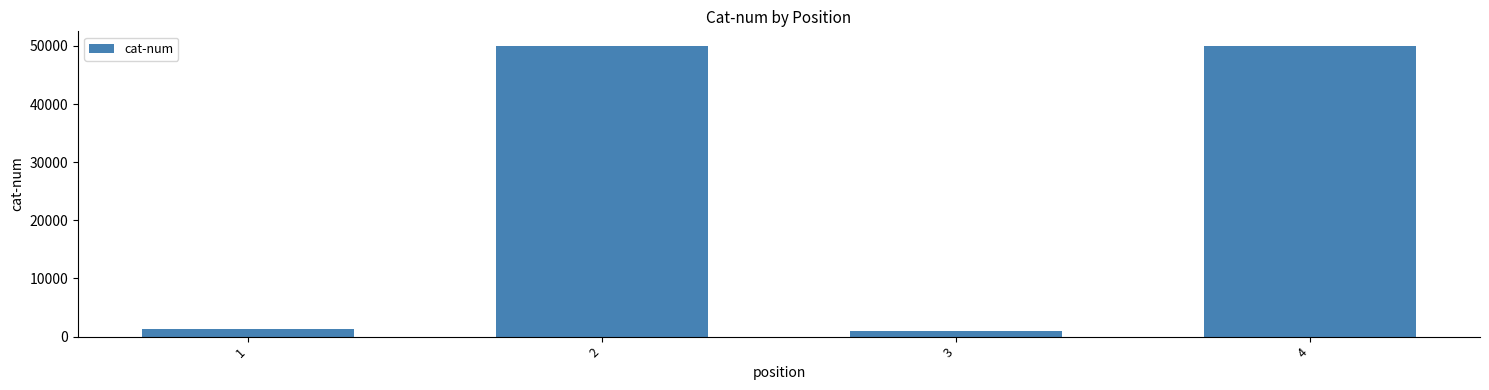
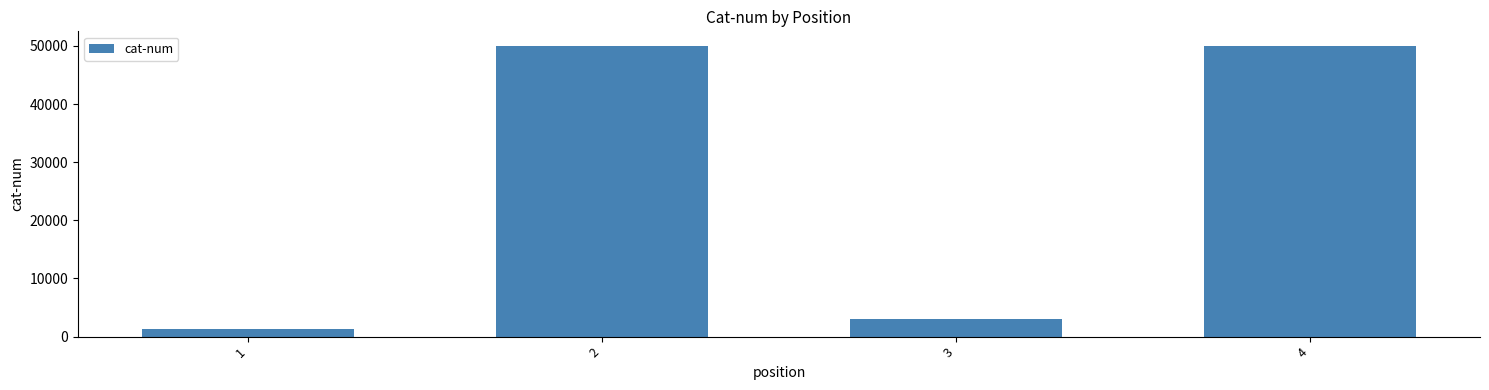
3: 1000 -> 3000
